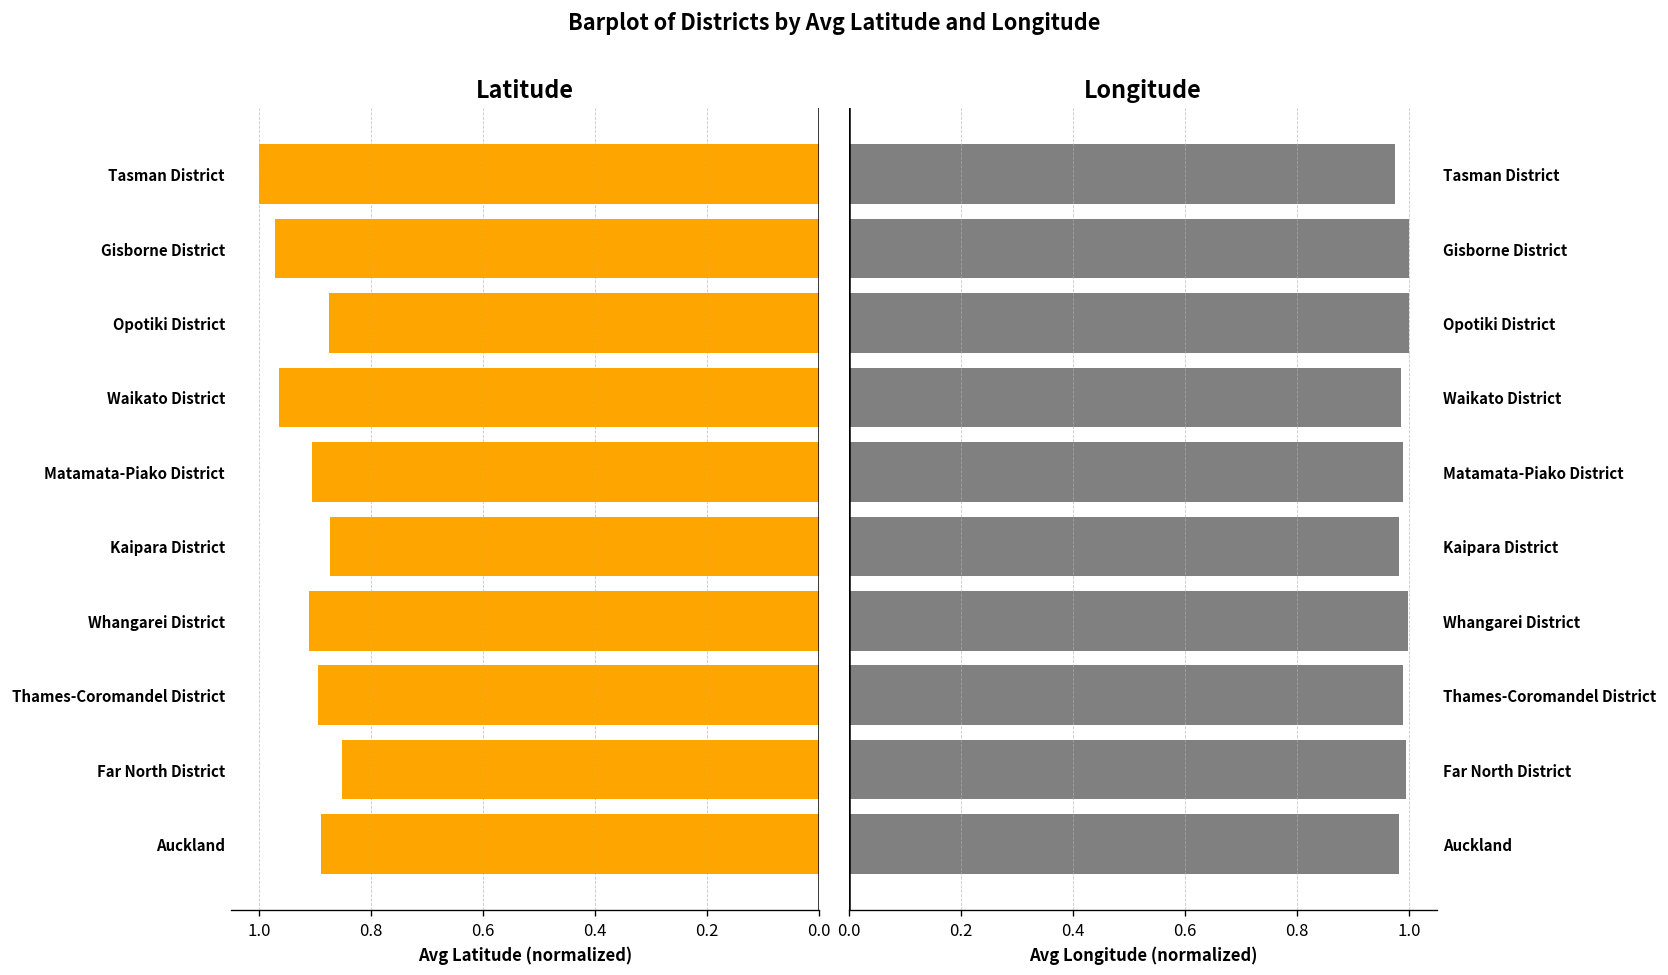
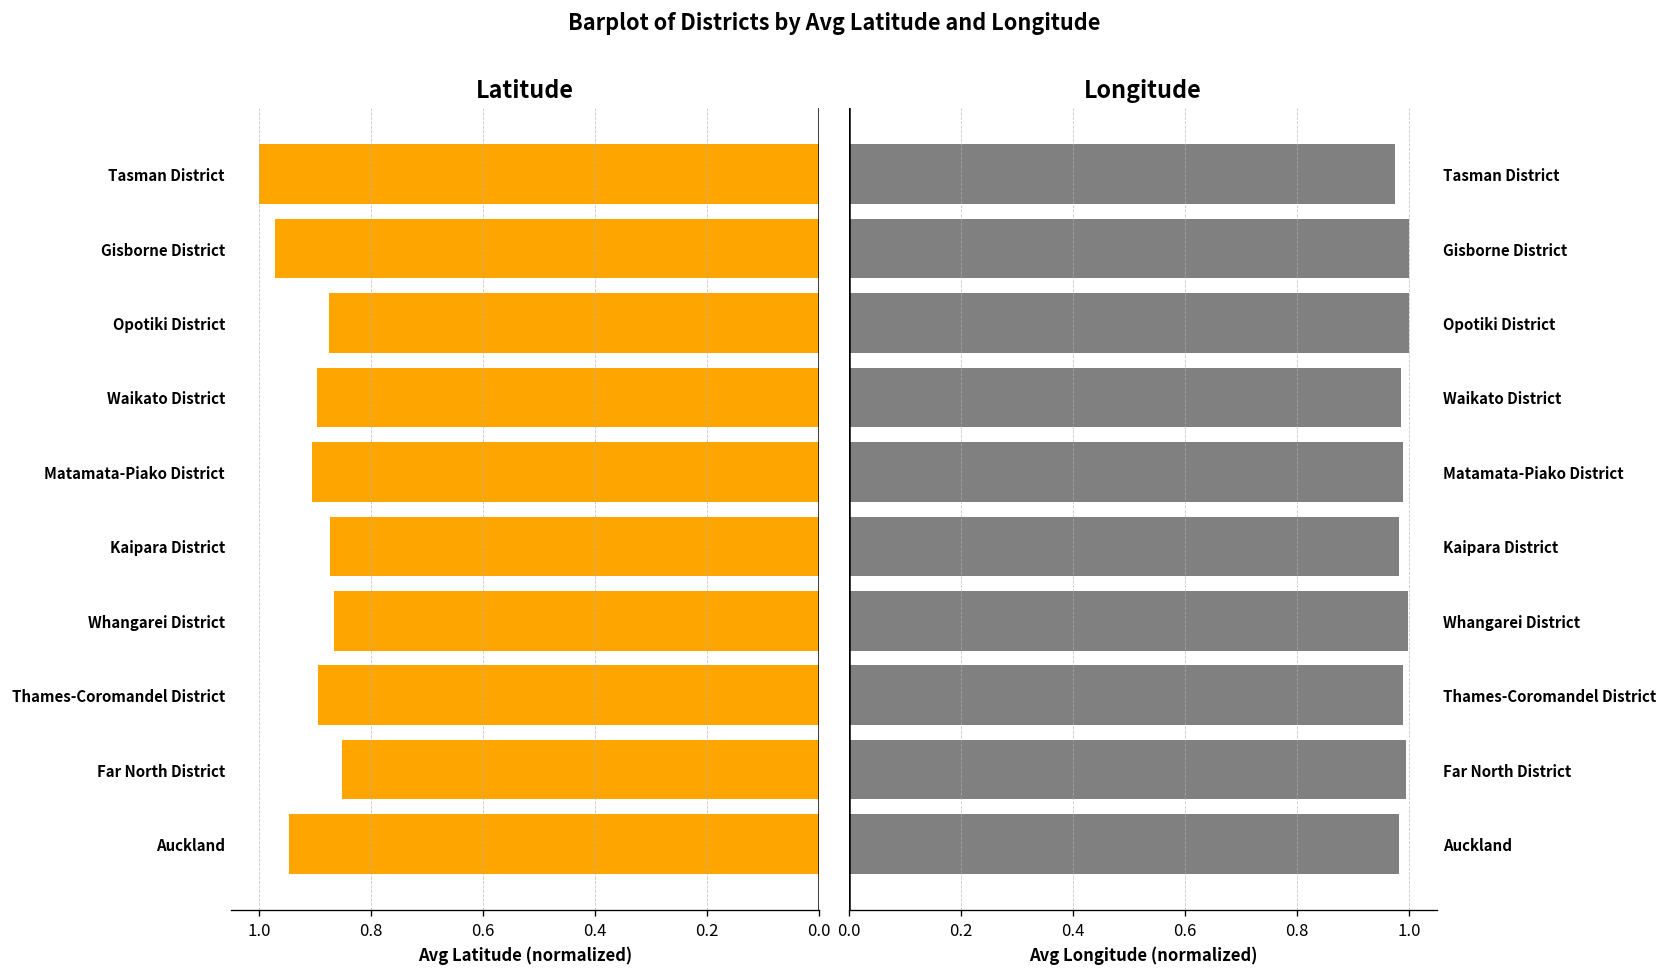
Latitude, Waikato District: 0.96 -> 0.90
Latitude, Whangarei District: 0.91 -> 0.87
Latitude, Auckland: 0.89 -> 0.95
